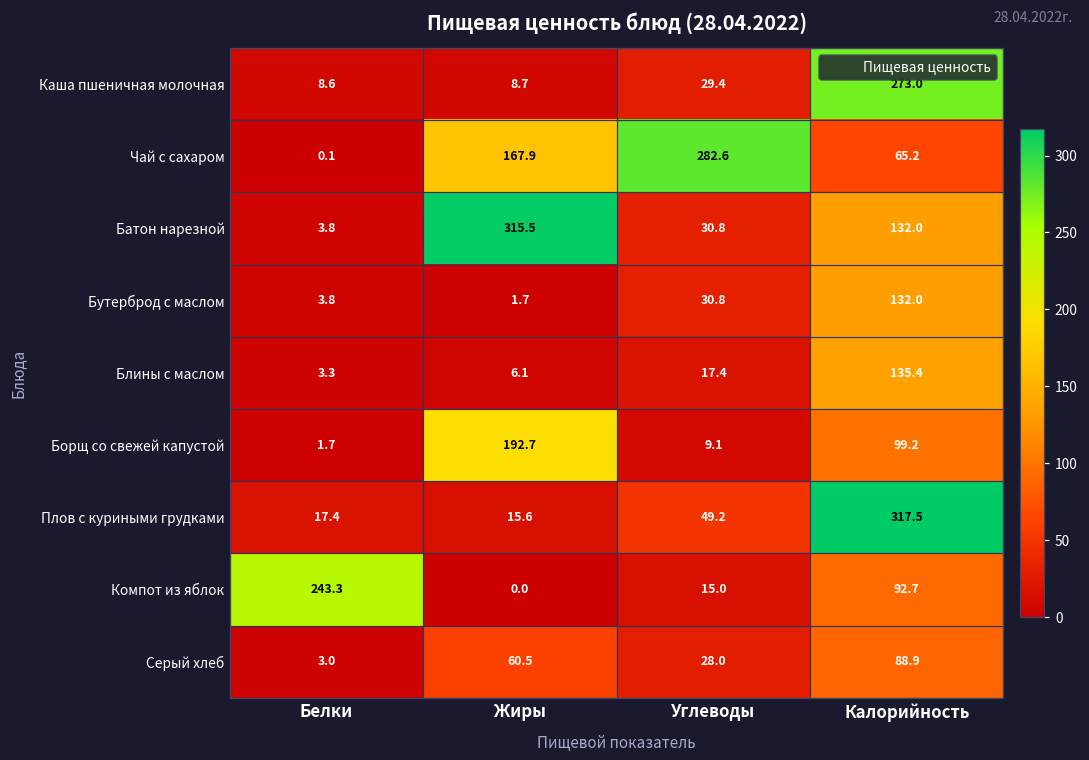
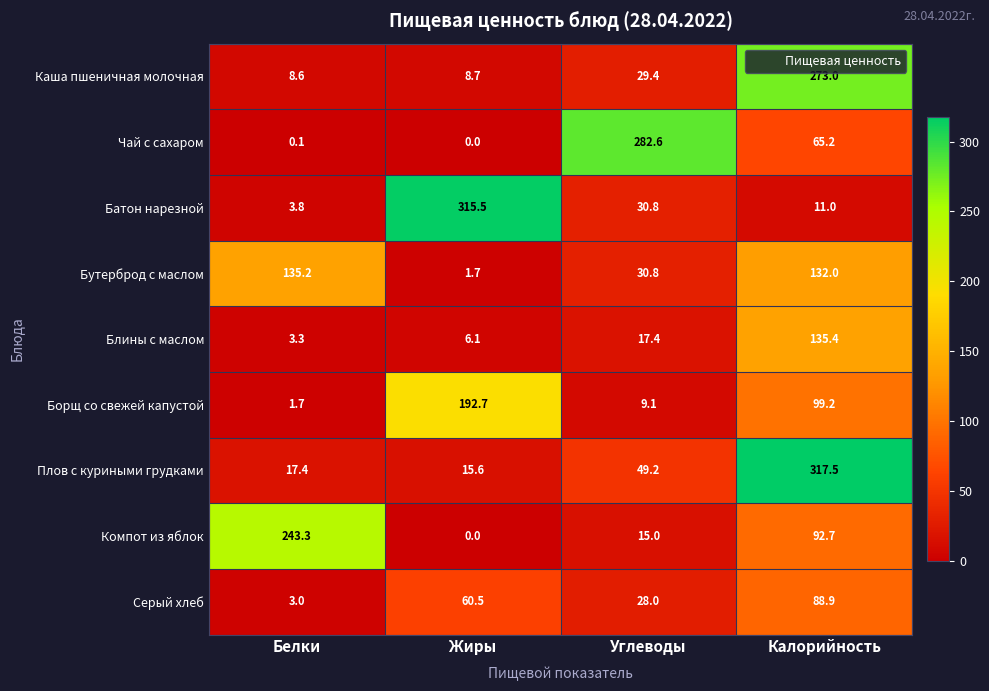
Чай с сахаром, Жиры: 167.9 -> 0.0
Батон нарезной, Калорийность: 132.0 -> 11.0
Бутерброд с маслом, Белки: 3.8 -> 135.2
